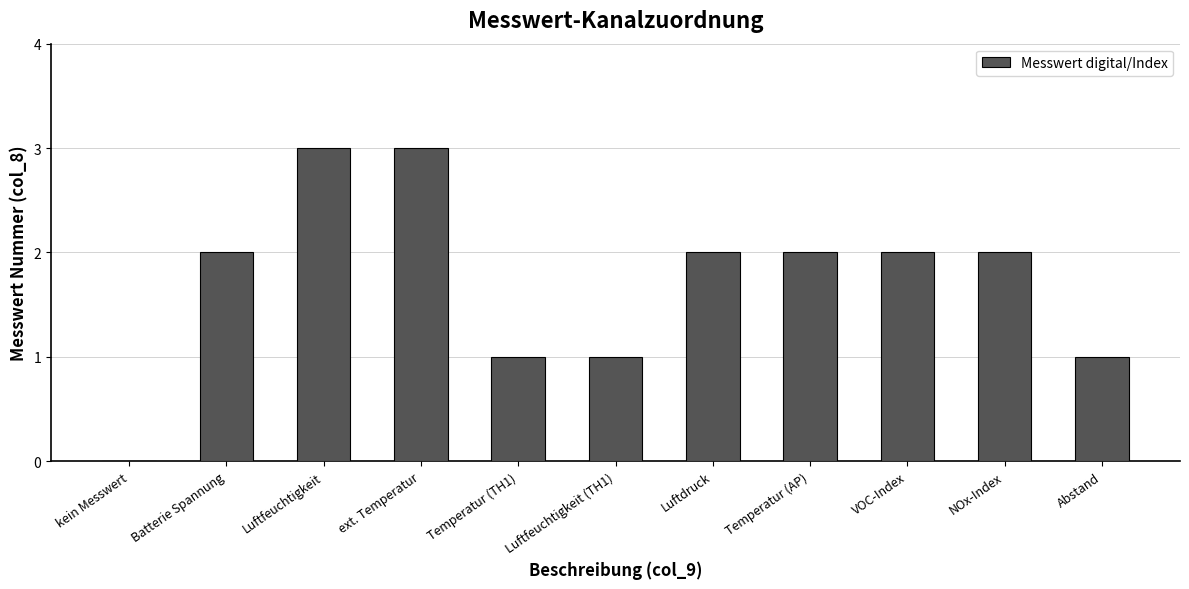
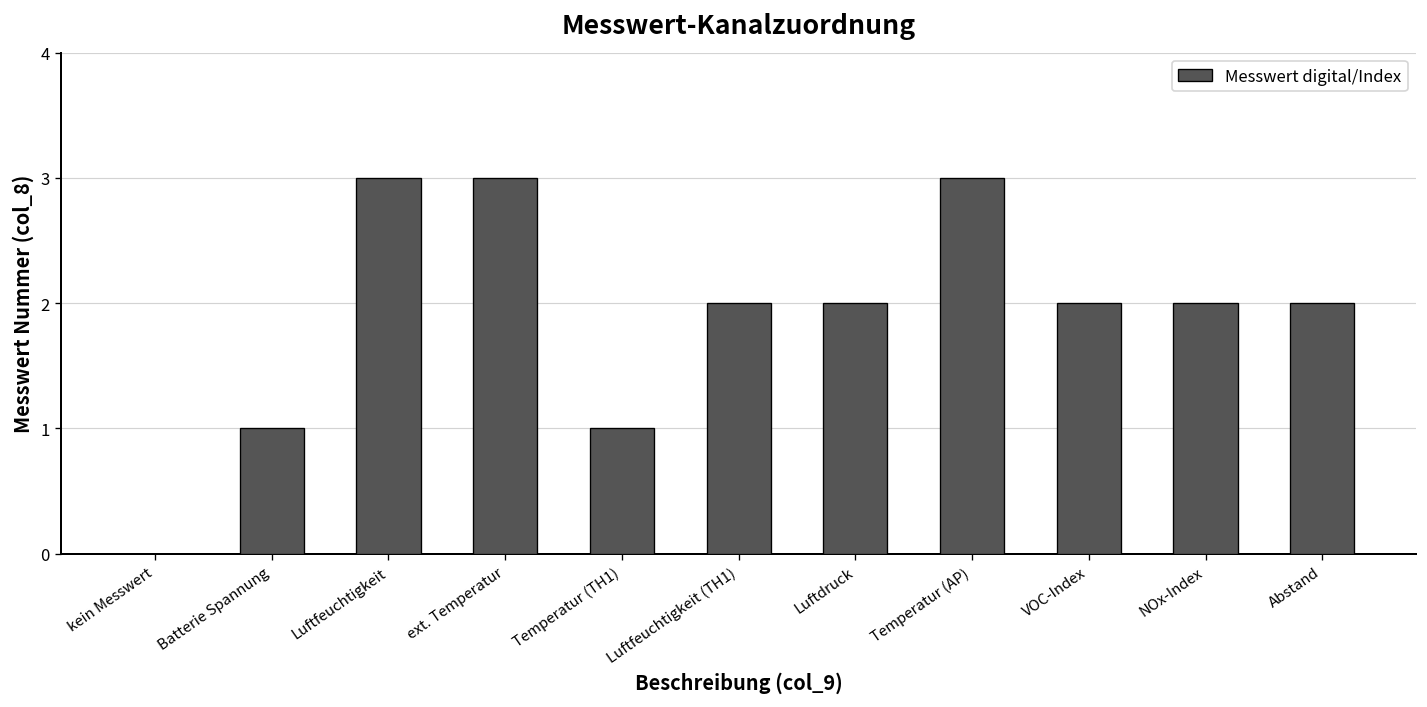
Batterie Spannung: 2 -> 1
Luftfeuchtigkeit (TH1): 1 -> 2
Temperatur (AP): 2 -> 3
Abstand: 1 -> 2
